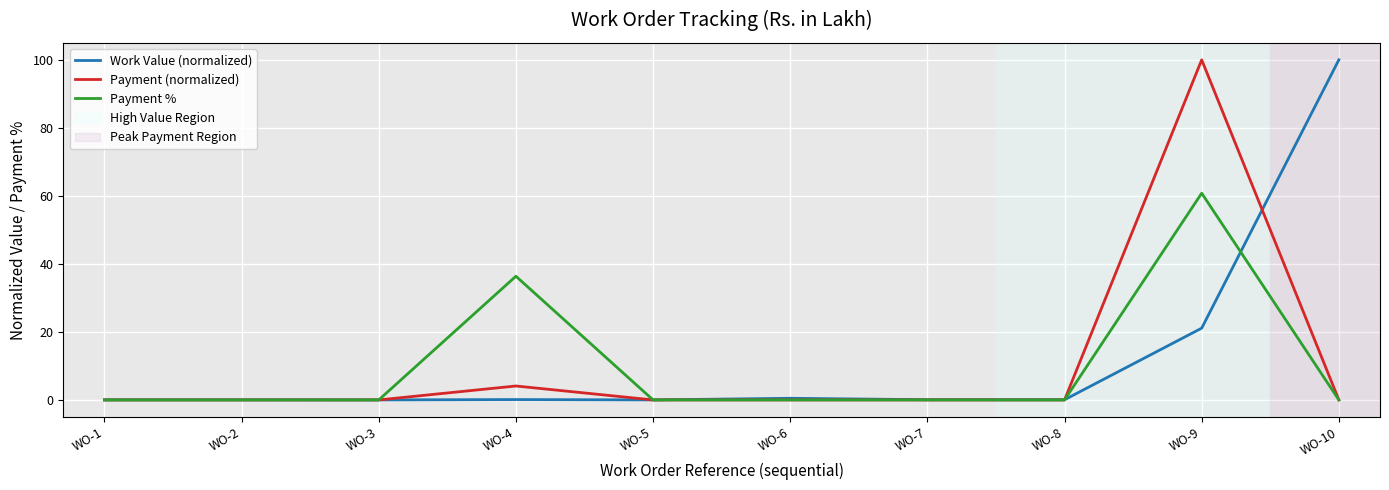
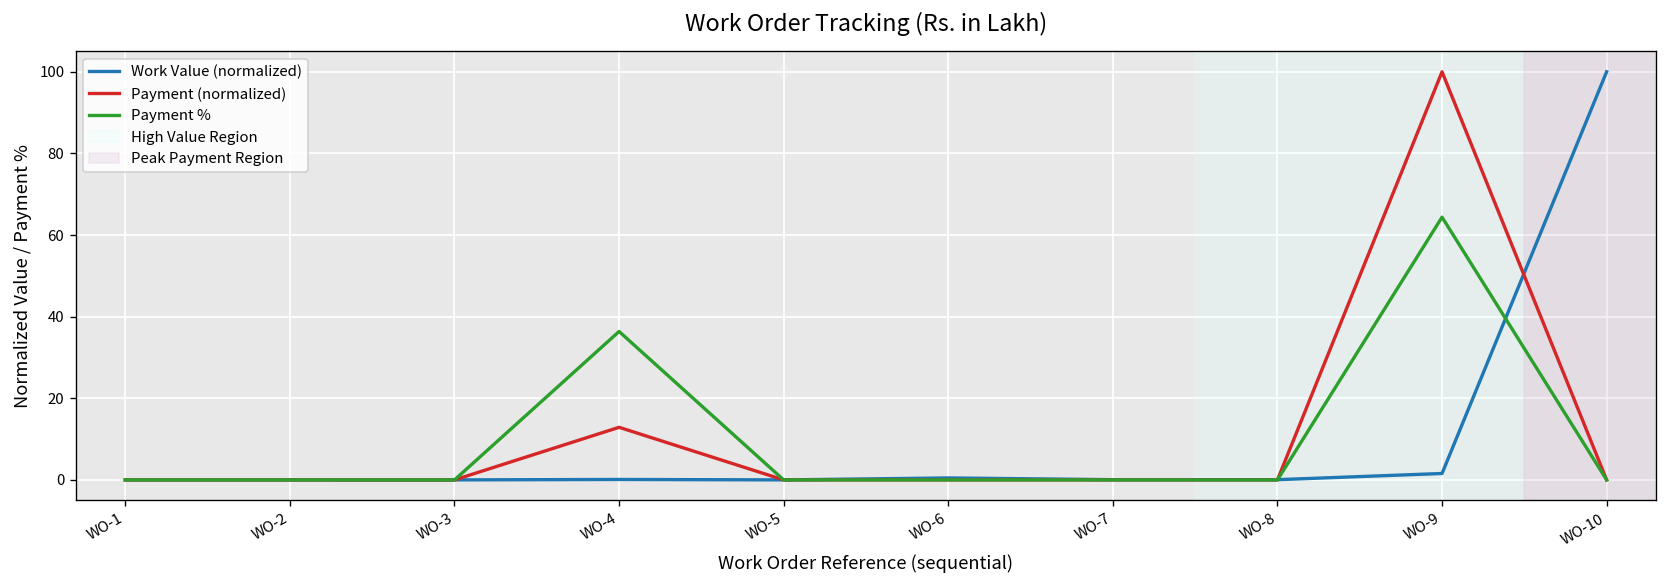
Payment (normalized), WO-4: 4 -> 13
Work Value (normalized), WO-9: 21 -> 2
Payment %, WO-9: 61 -> 64
